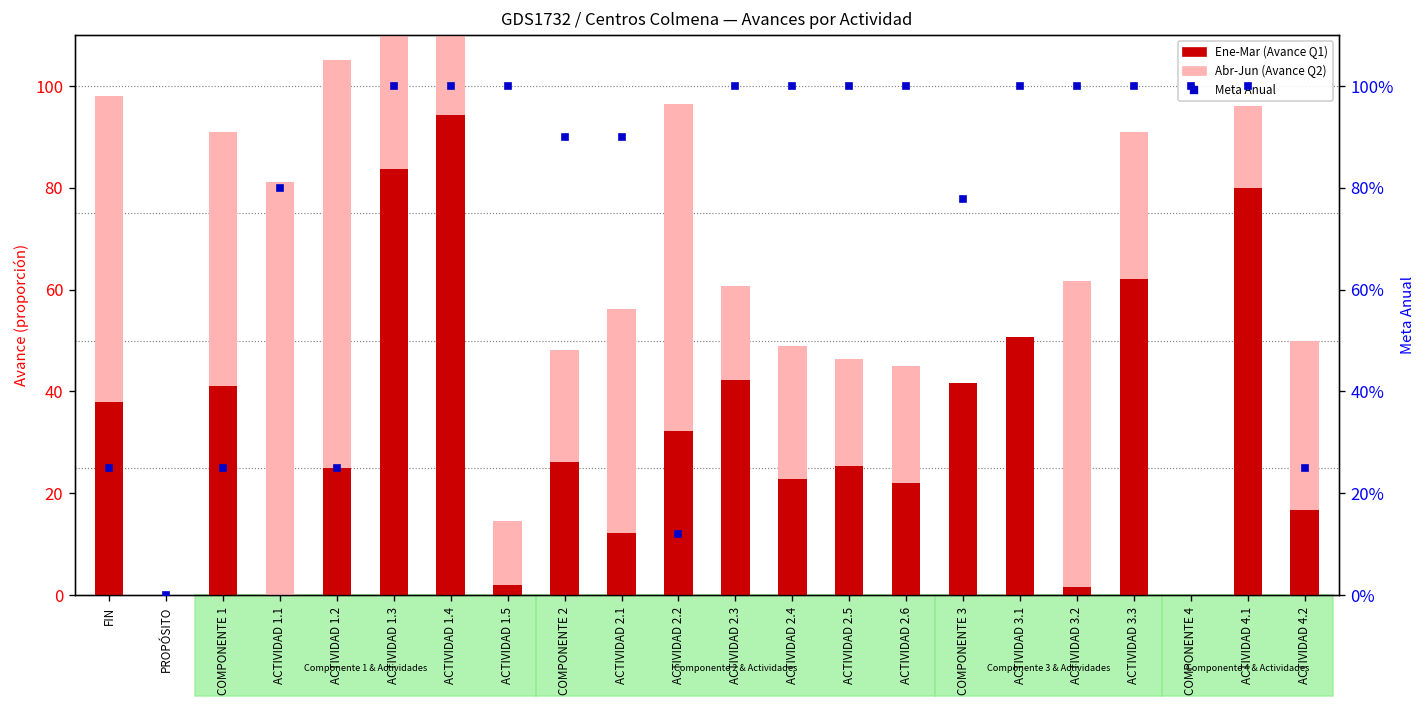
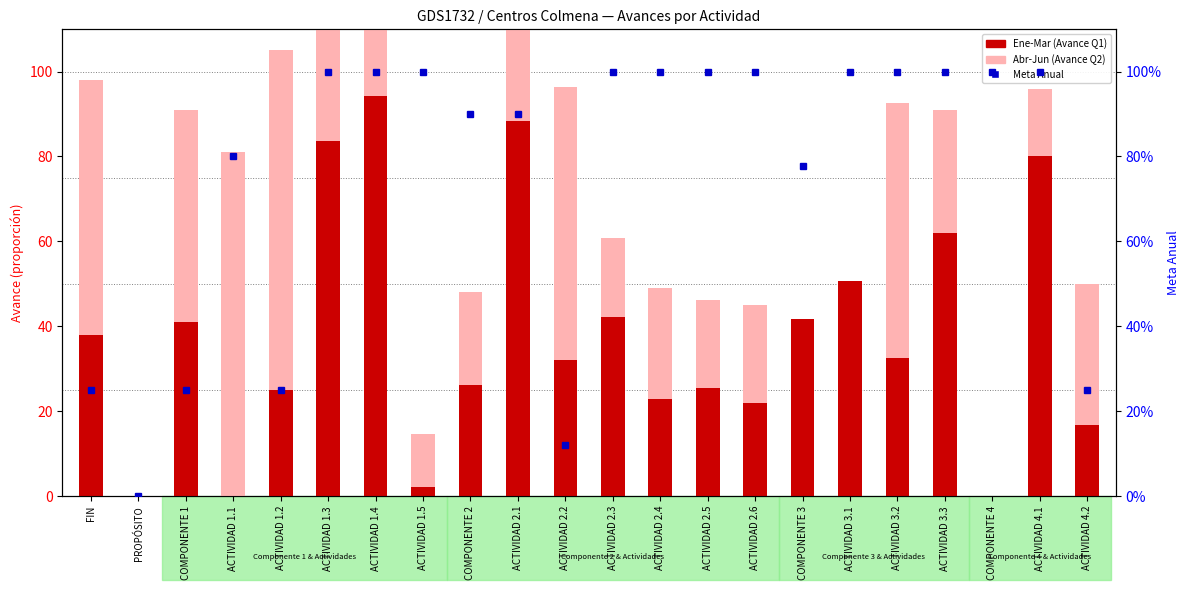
Ene-Mar (Avance Q1), ACTIVIDAD 2.1: 12 -> 88
Ene-Mar (Avance Q1), ACTIVIDAD 3.2: 2 -> 33
